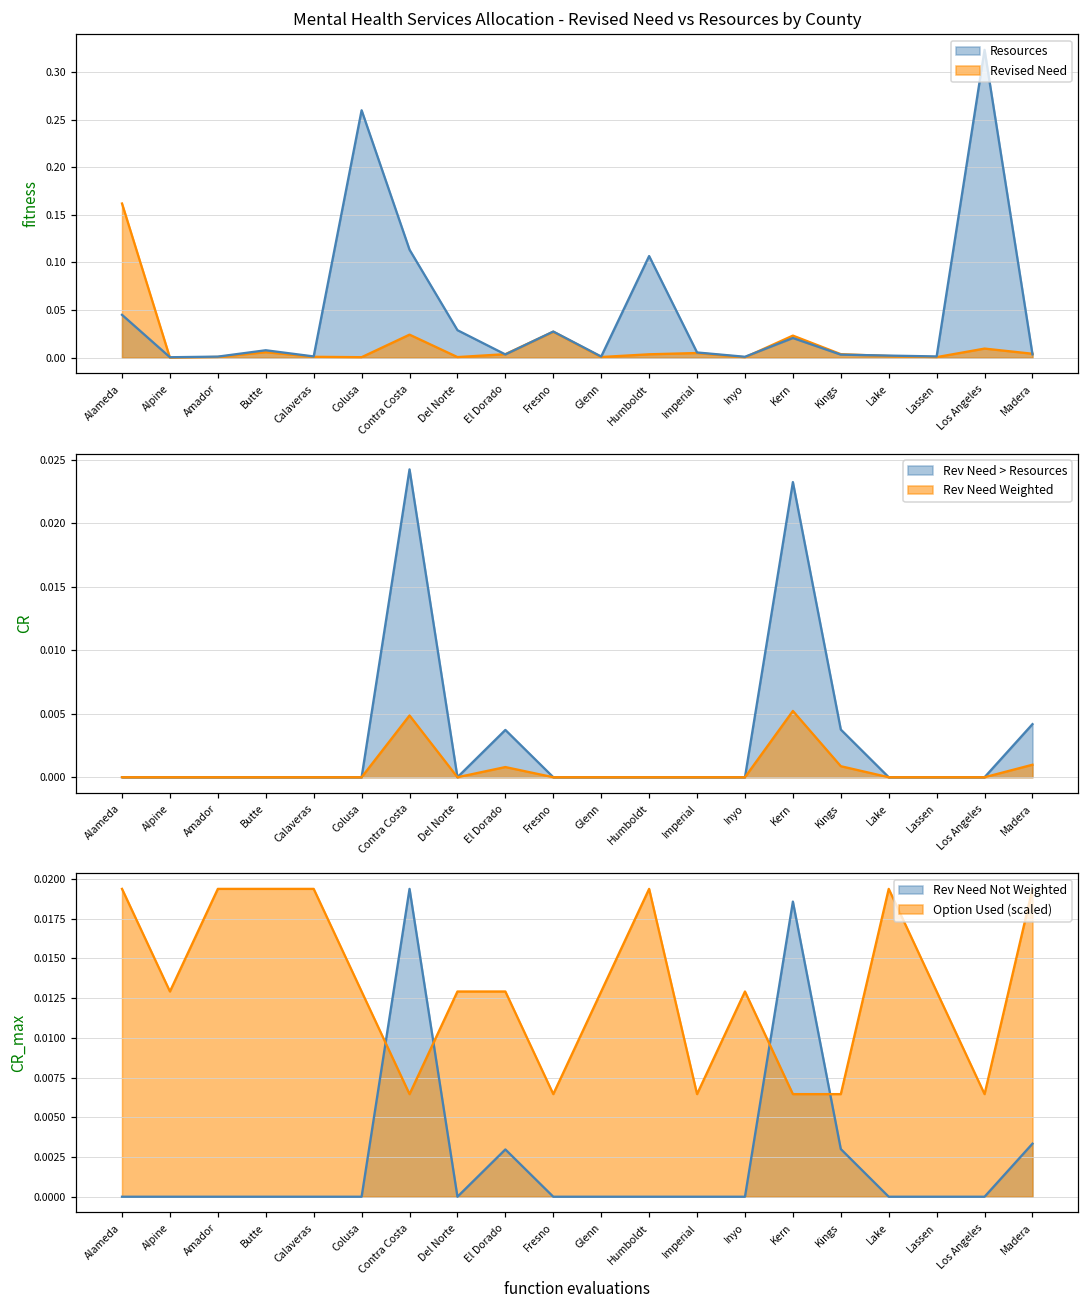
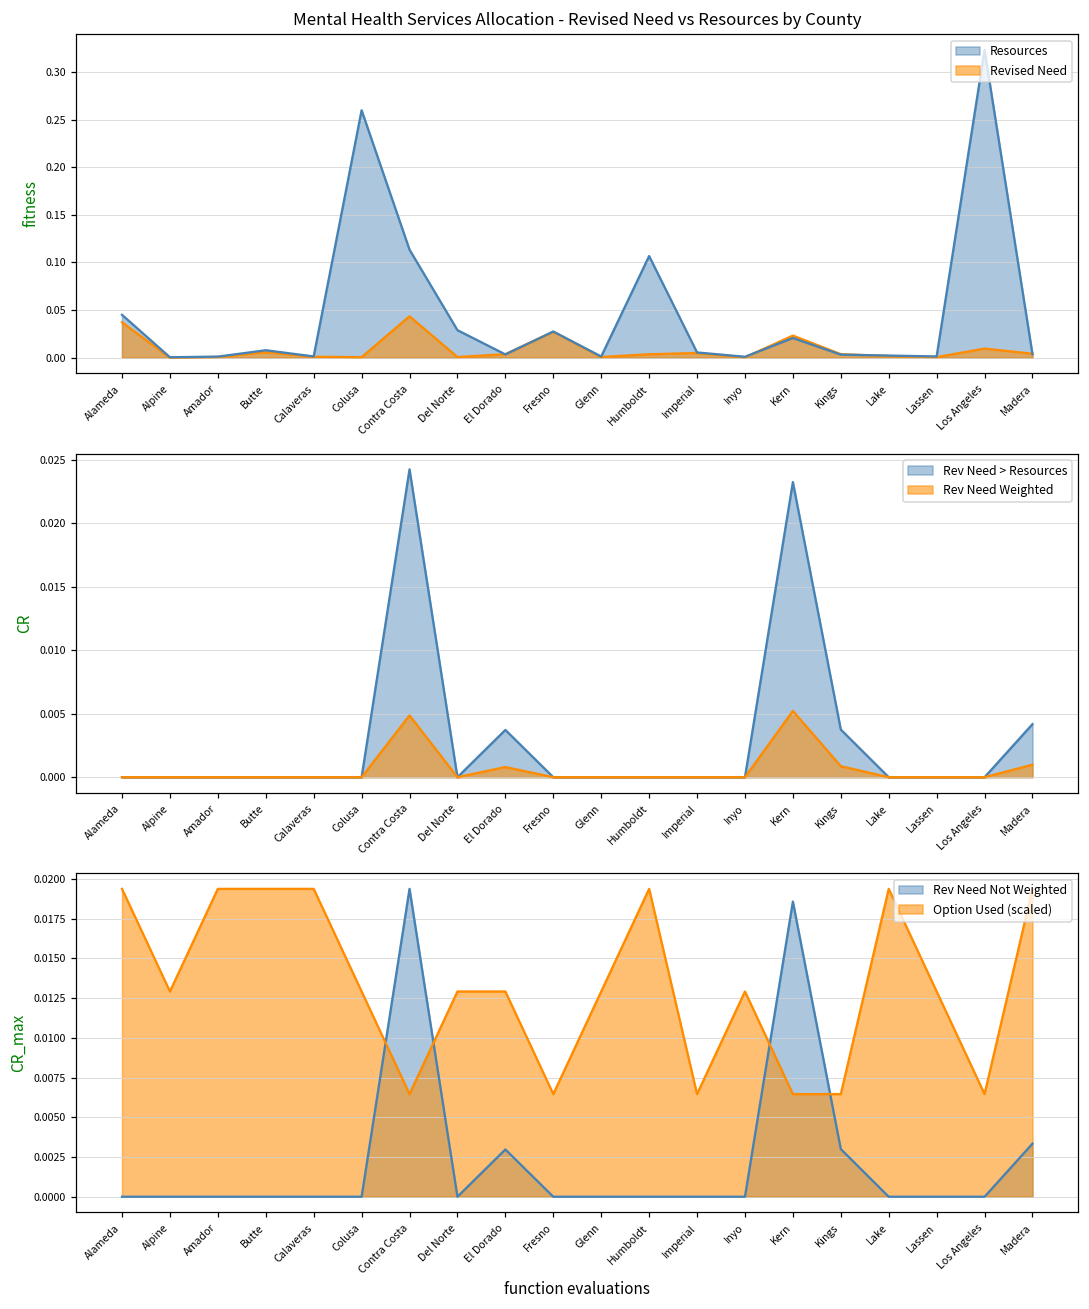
Mental Health Services Allocation - Revised Need vs Resources by County, Revised Need, Alameda: 0.16 -> 0.04
Mental Health Services Allocation - Revised Need vs Resources by County, Revised Need, Contra Costa: 0.02 -> 0.04
